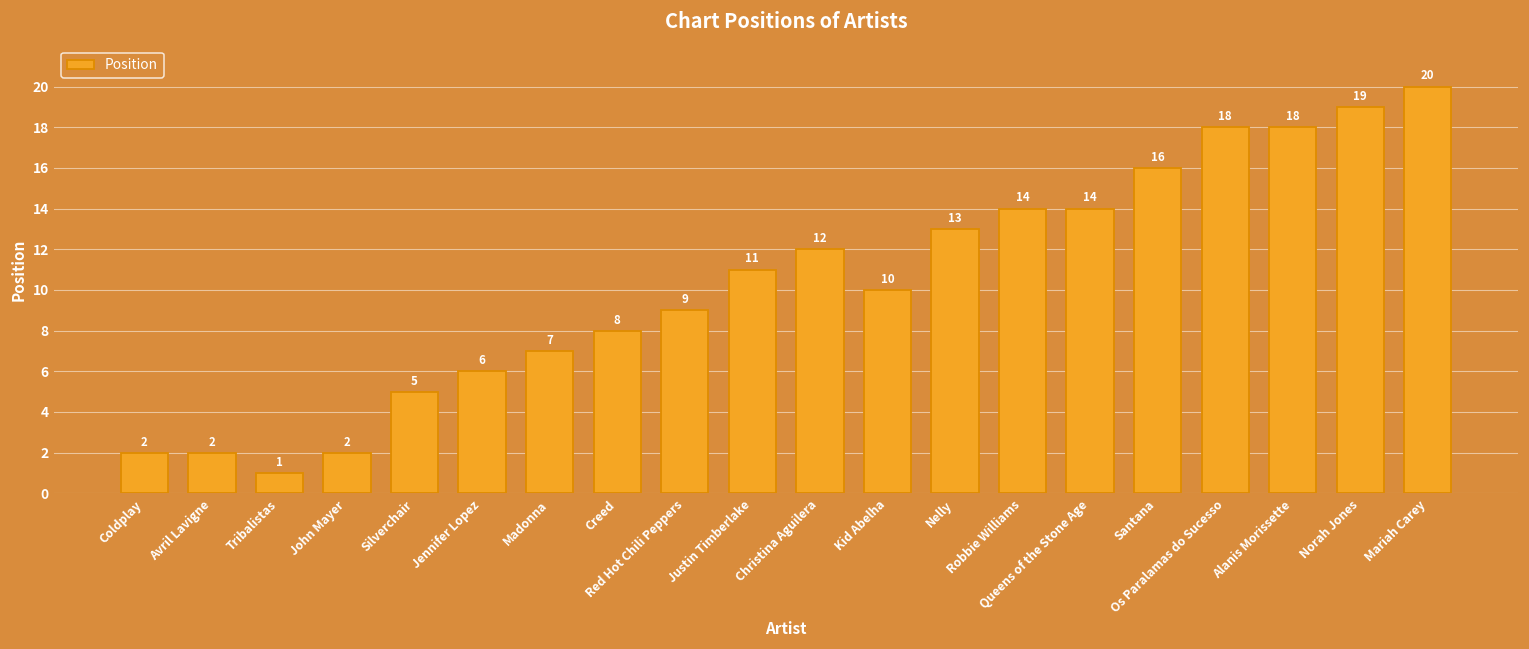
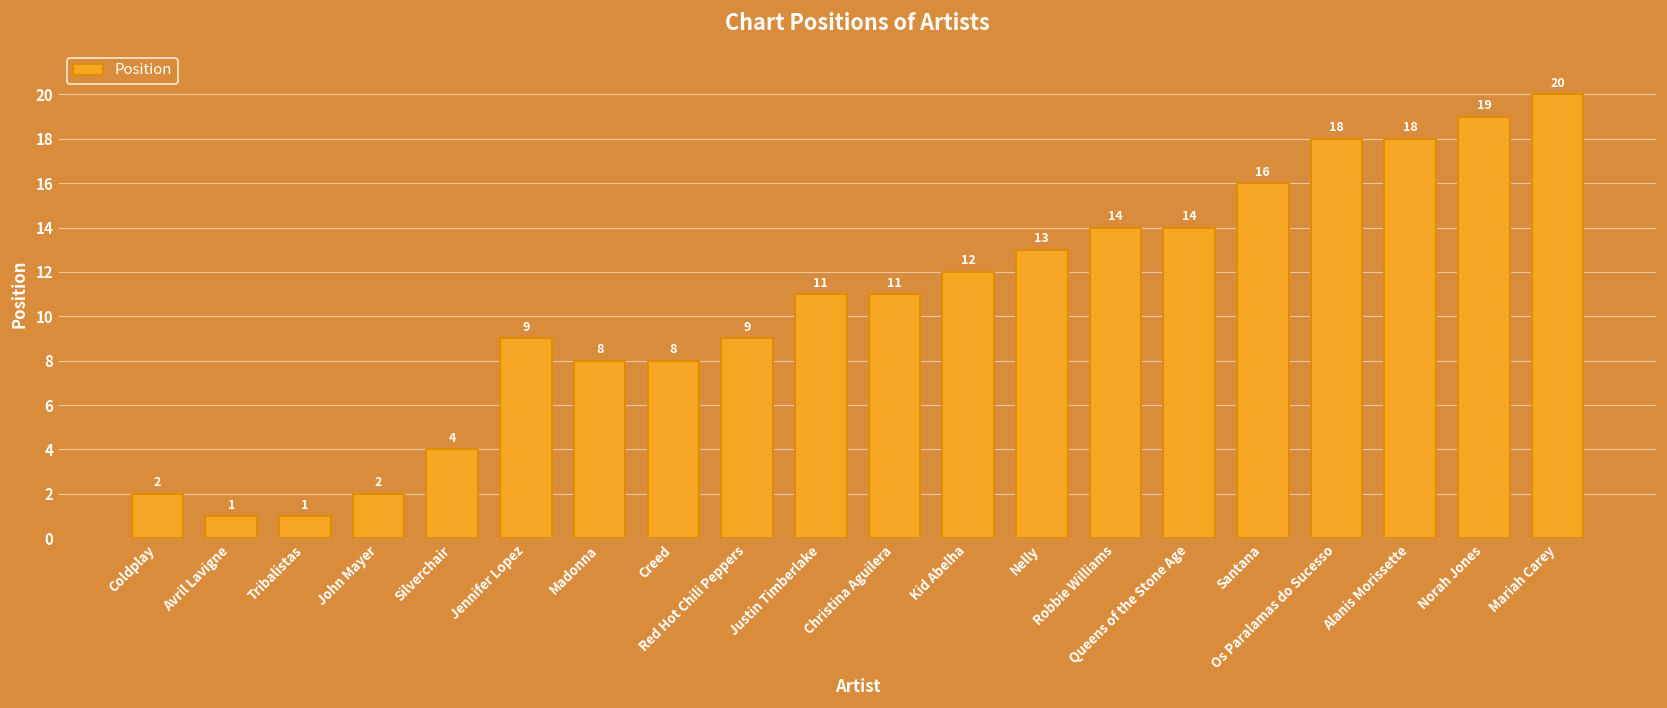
Avril Lavigne: 2 -> 1
Silverchair: 5 -> 4
Jennifer Lopez: 6 -> 9
Madonna: 7 -> 8
Christina Aguilera: 12 -> 11
Kid Abelha: 10 -> 12
